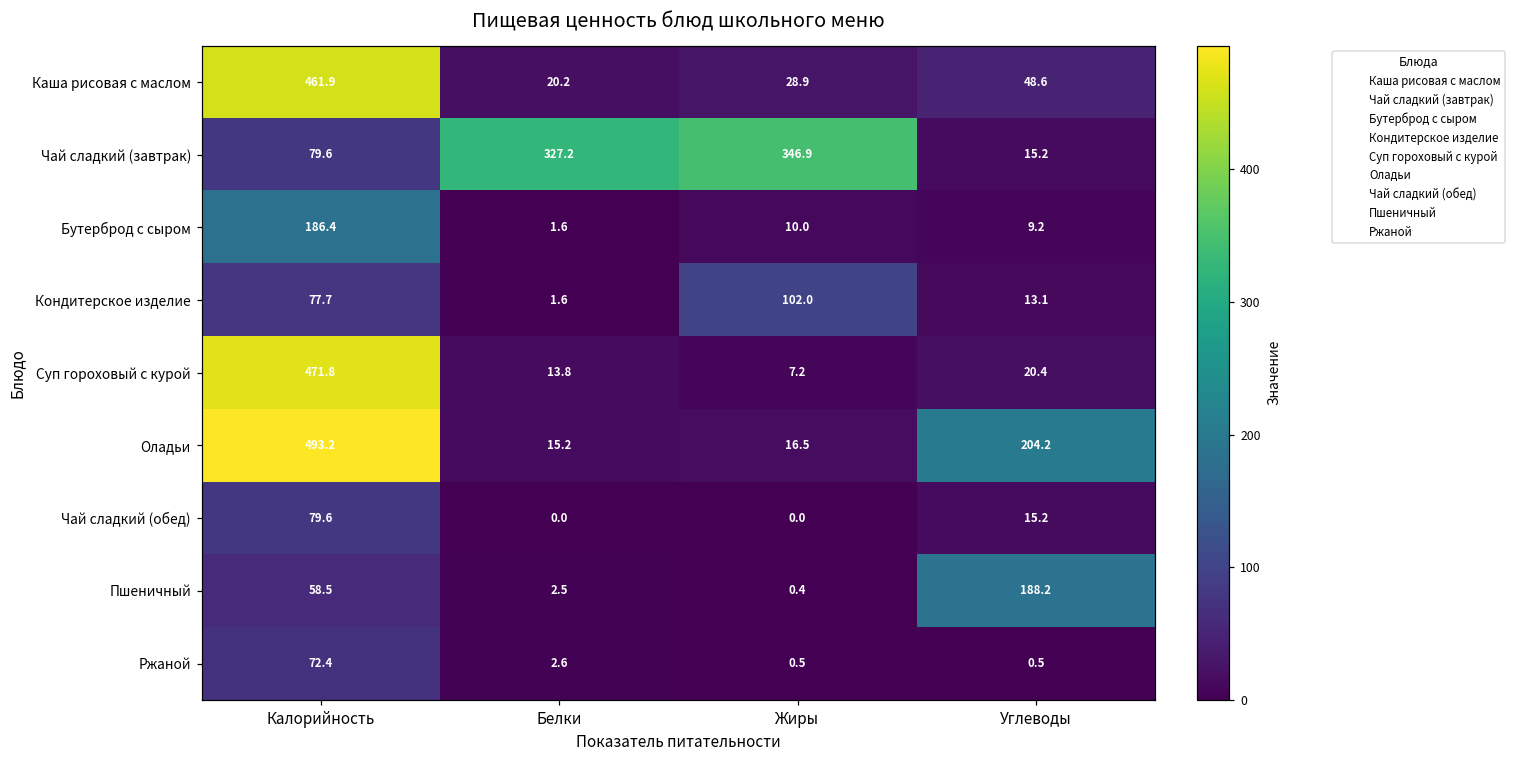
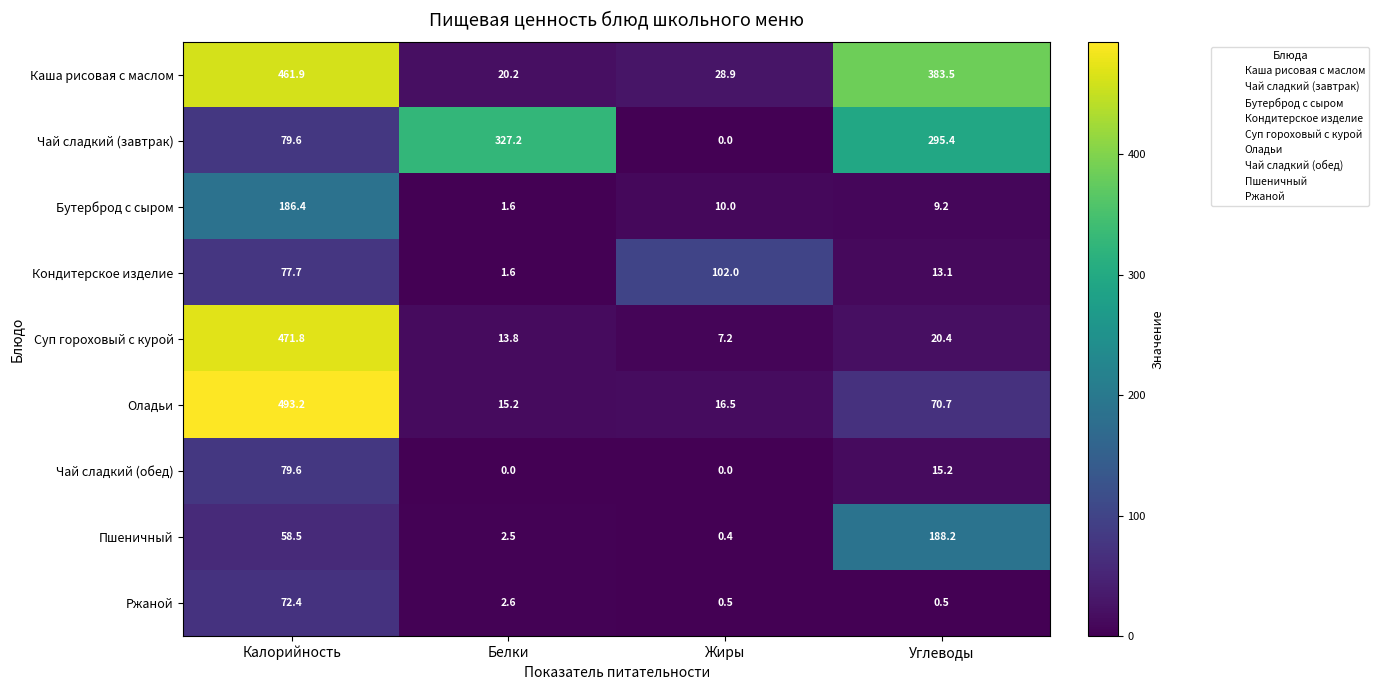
Каша рисовая с маслом, Углеводы: 48.6 -> 383.5
Чай сладкий (завтрак), Жиры: 346.9 -> 0.0
Чай сладкий (завтрак), Углеводы: 15.2 -> 295.4
Оладьи, Углеводы: 204.2 -> 70.7
